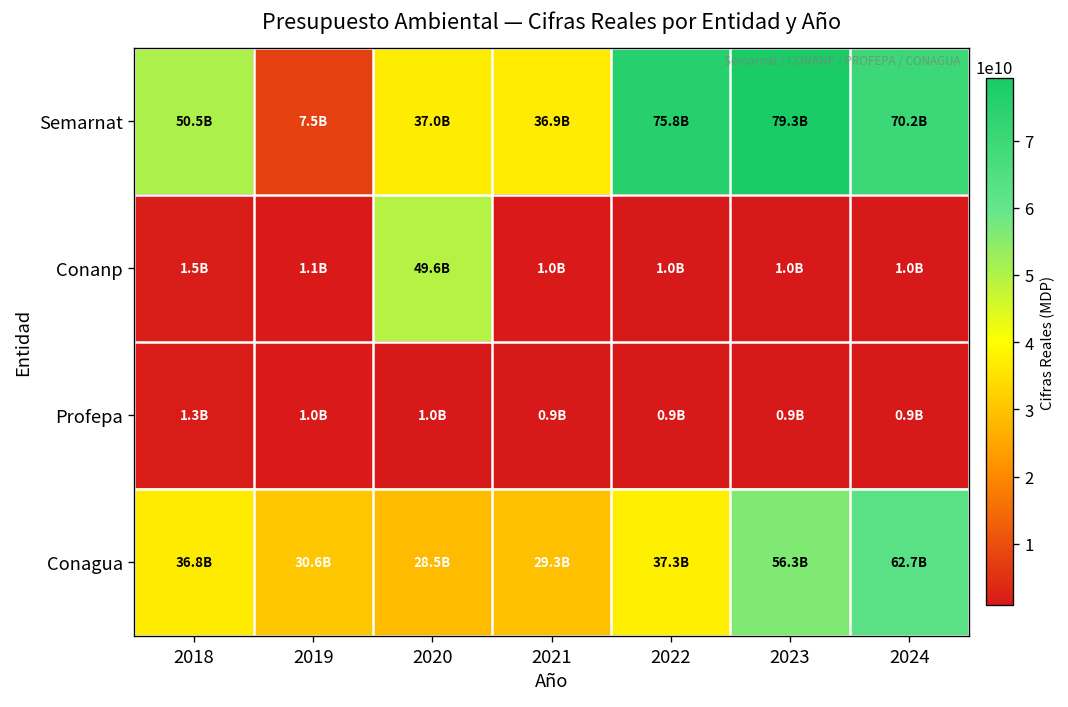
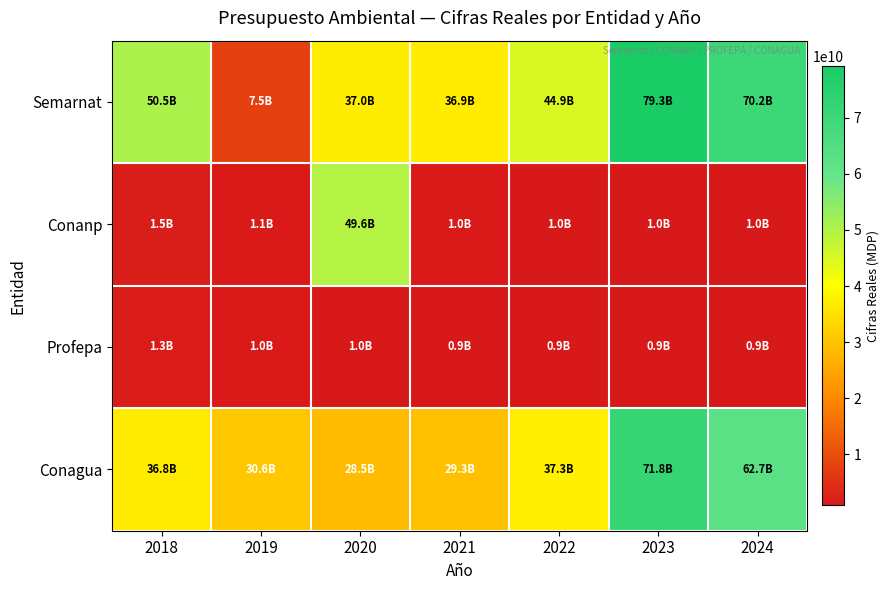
Semarnat, 2022: 75.8B -> 44.9B
Conagua, 2023: 56.3B -> 71.8B
